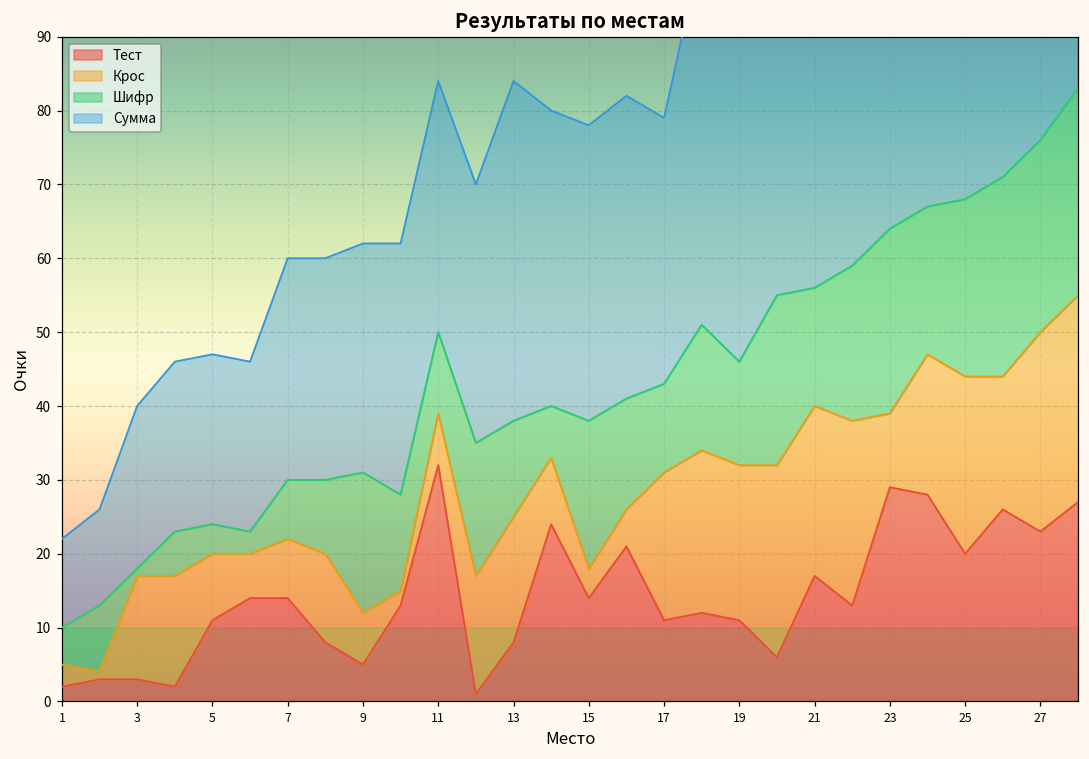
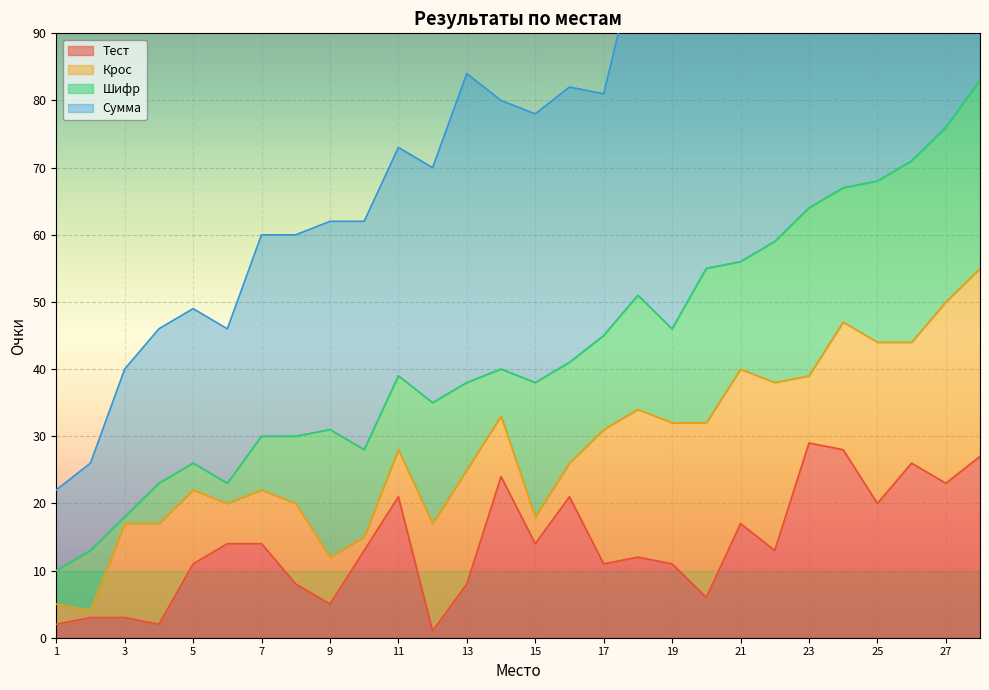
Крос, 5: 9 -> 11
Тест, 11: 32 -> 21
Шифр, 17: 12 -> 14
